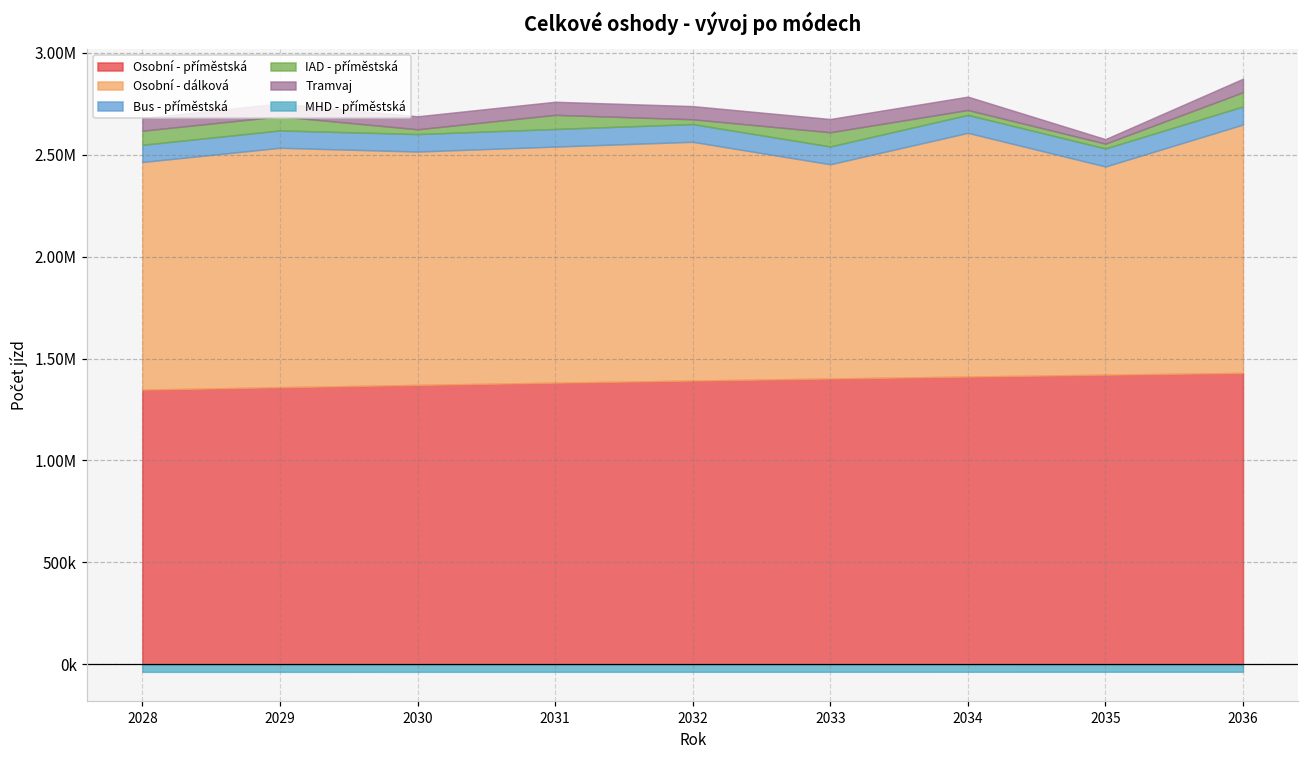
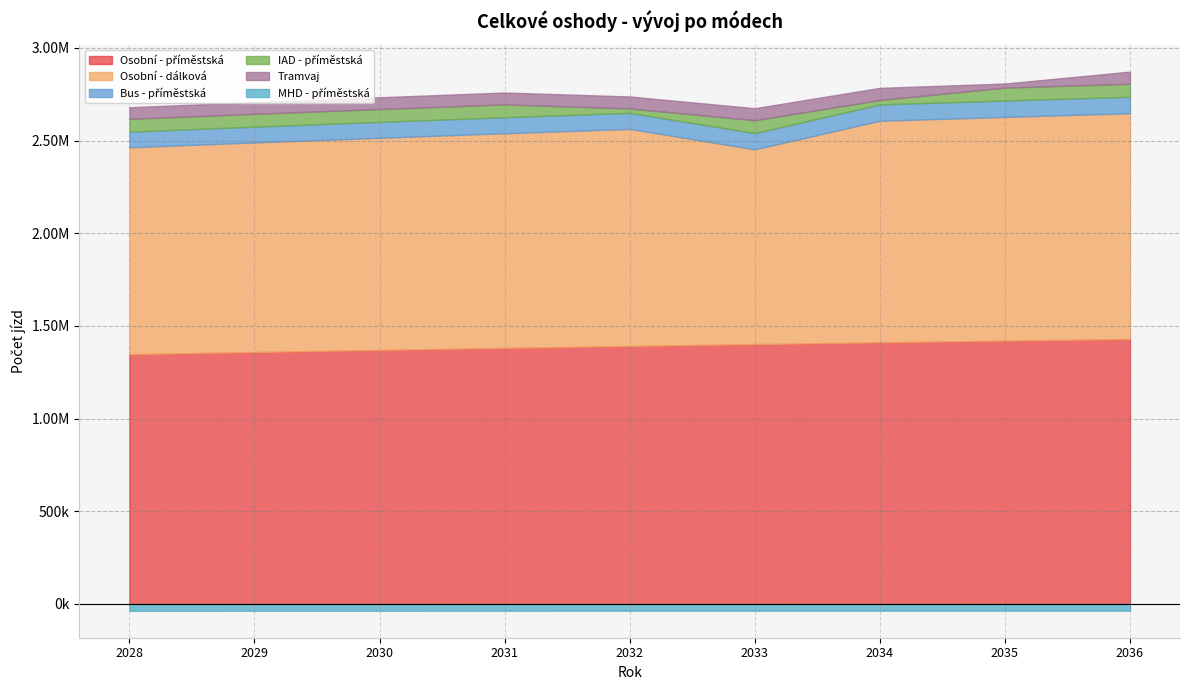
Osobní - dálková, 2029: 1170000 -> 1130000
IAD - příměstská, 2030: 20000 -> 70000
Osobní - dálková, 2035: 1020000 -> 1210000
IAD - příměstská, 2035: 20000 -> 70000
